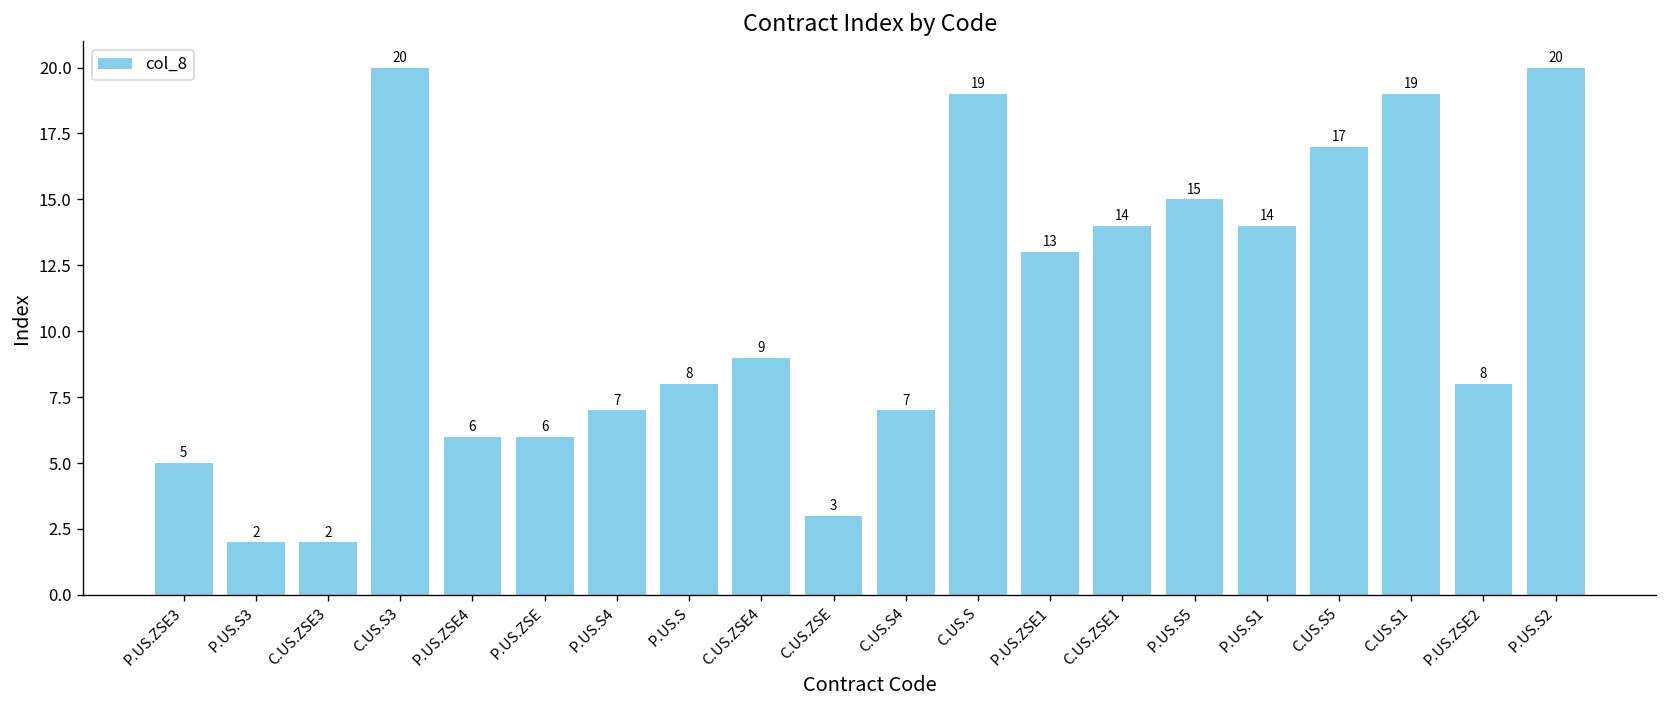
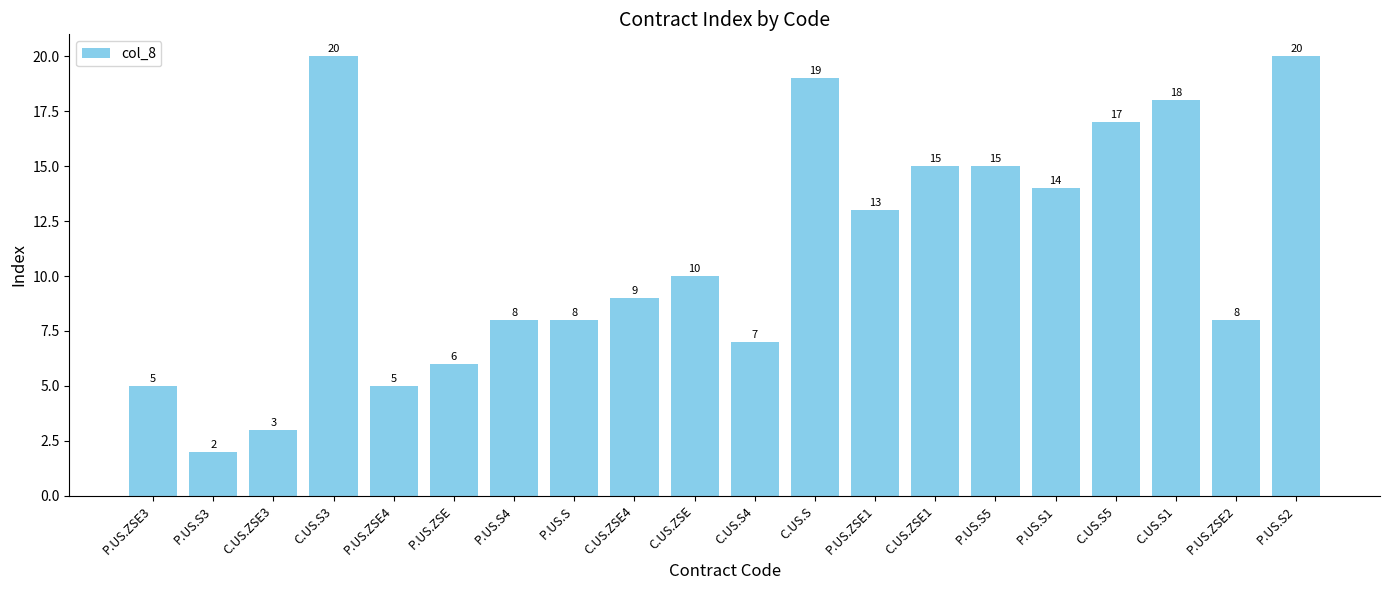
C.US.ZSE3: 2 -> 3
P.US.ZSE4: 6 -> 5
P.US.S4: 7 -> 8
C.US.ZSE: 3 -> 10
C.US.ZSE1: 14 -> 15
C.US.S1: 19 -> 18
